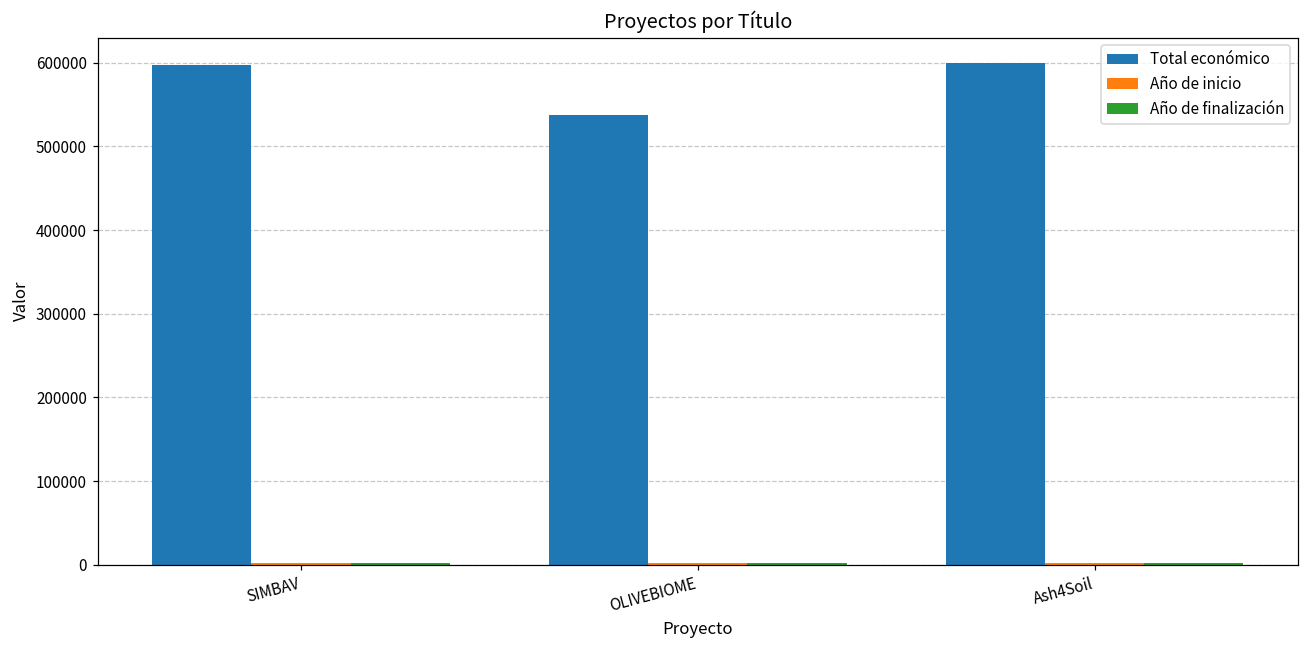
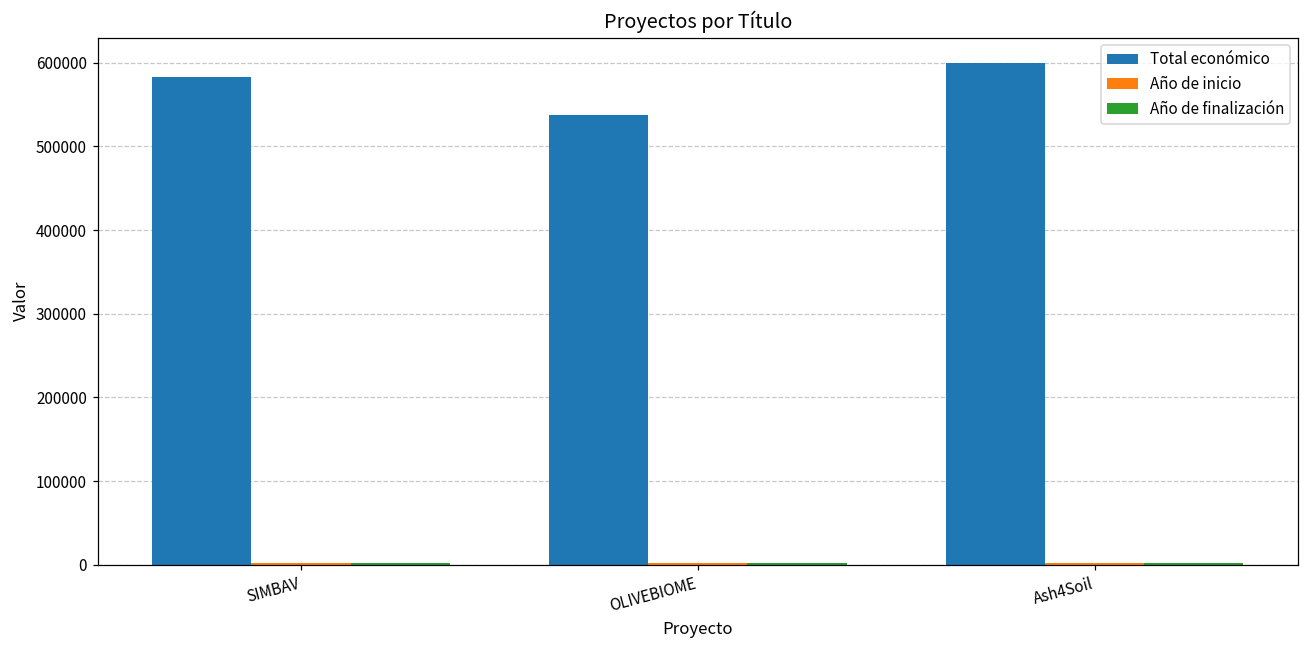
Total económico, SIMBAV: 600000 -> 580000
